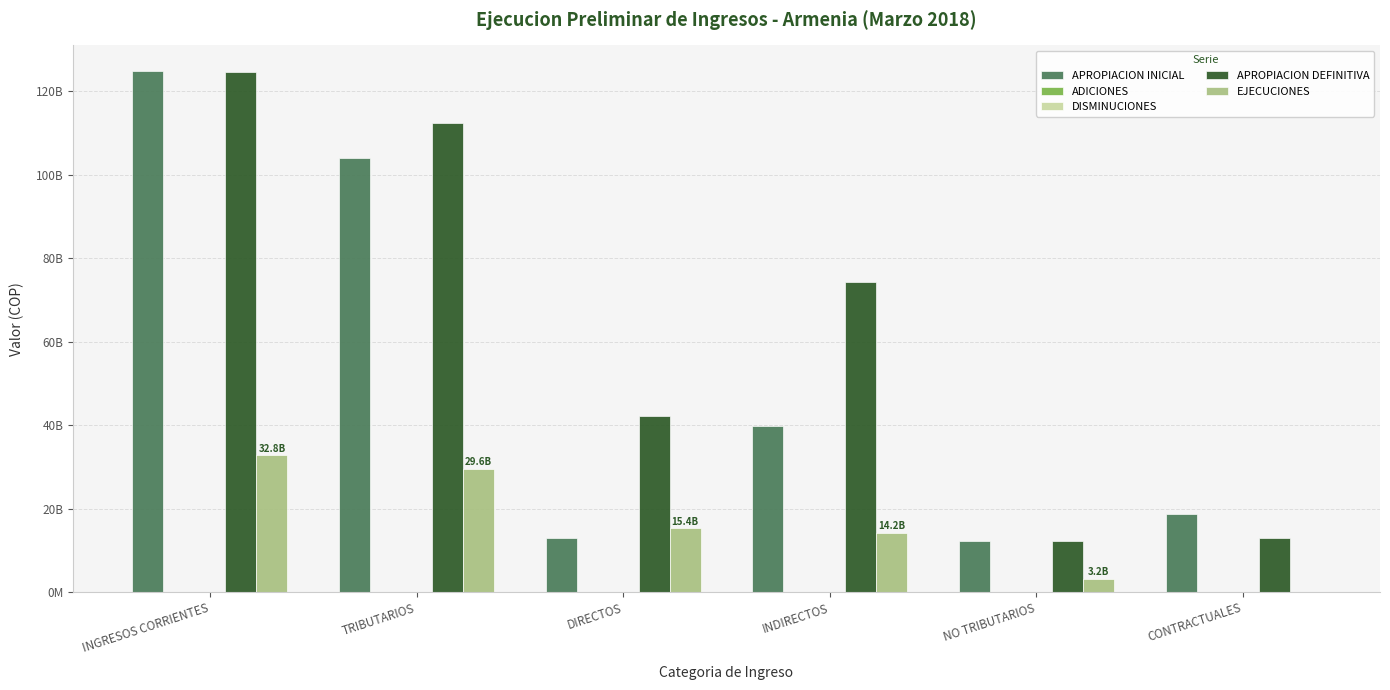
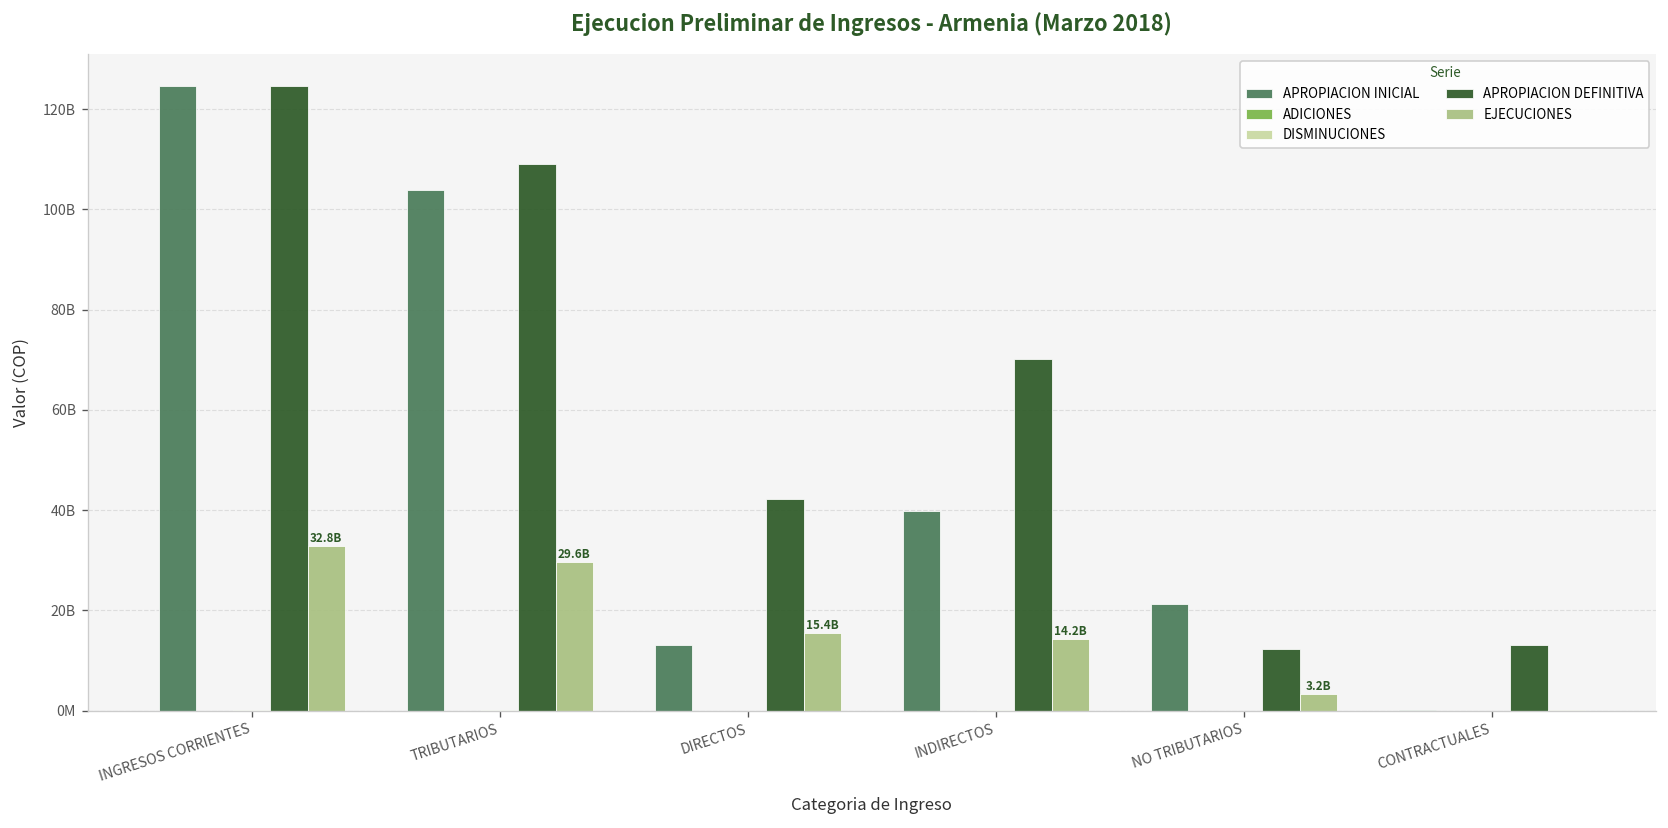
APROPIACION DEFINITIVA, TRIBUTARIOS: 112000000000 -> 109000000000
APROPIACION DEFINITIVA, INDIRECTOS: 74000000000 -> 70000000000
APROPIACION INICIAL, NO TRIBUTARIOS: 12000000000 -> 21000000000
APROPIACION INICIAL, CONTRACTUALES: 19000000000 -> 0
